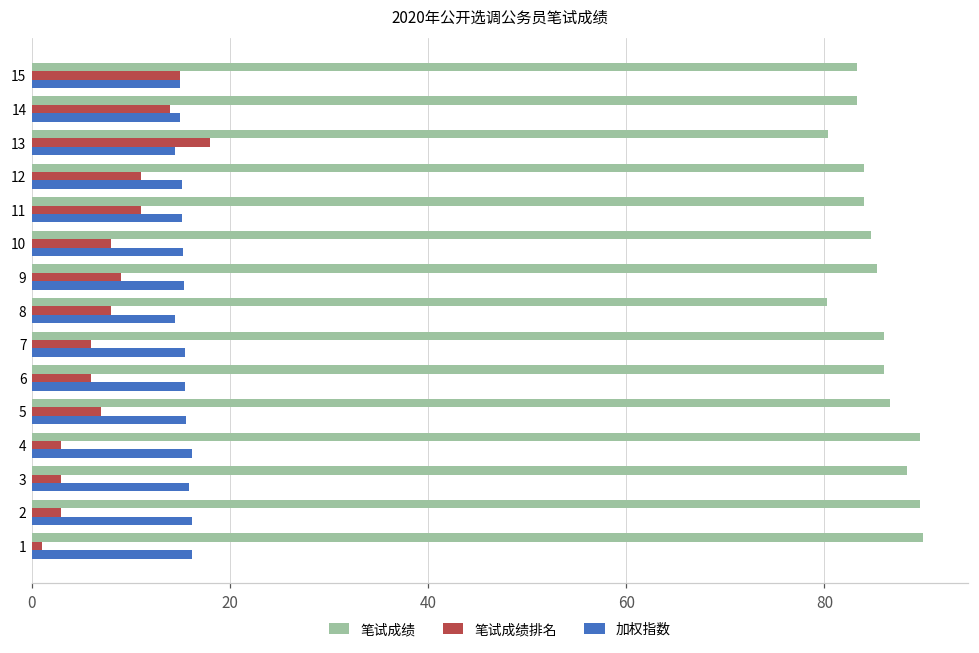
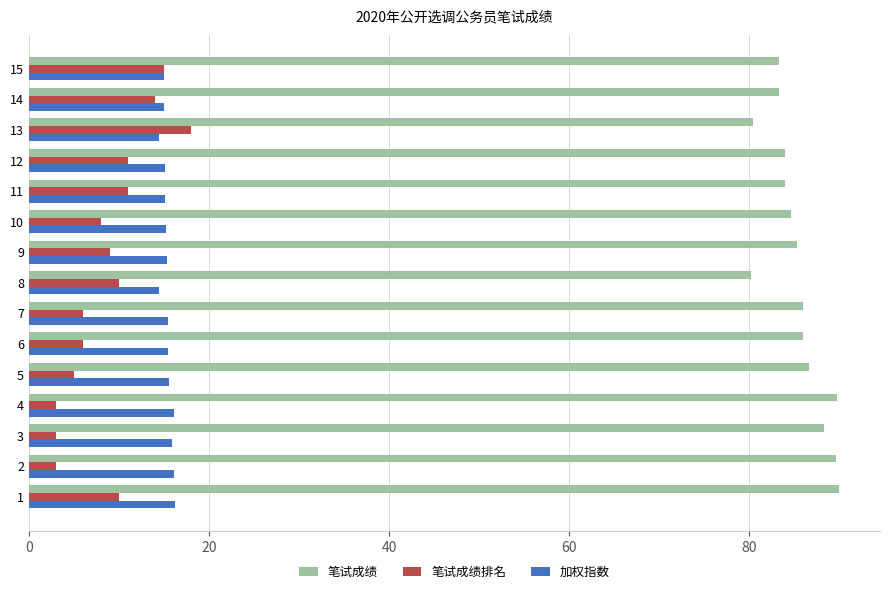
笔试成绩排名, 8: 8 -> 10
笔试成绩排名, 5: 7 -> 5
笔试成绩排名, 1: 1 -> 10
